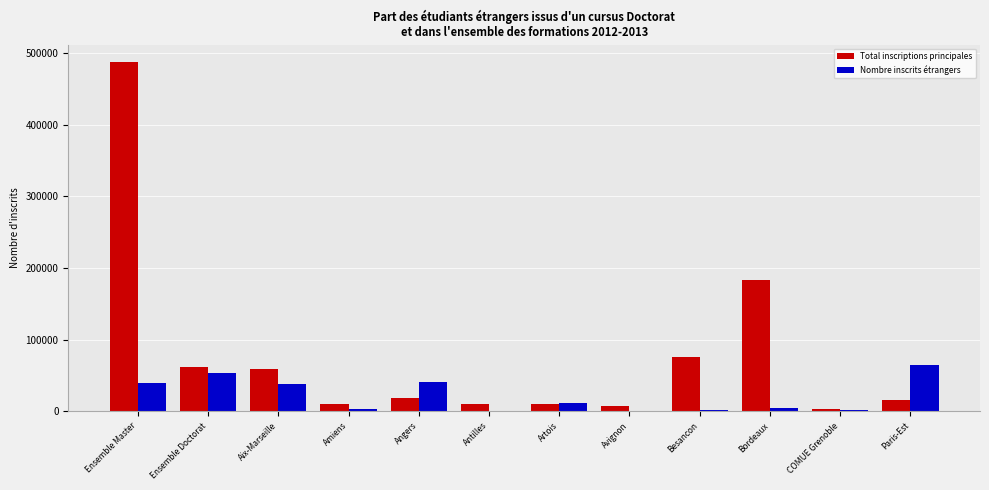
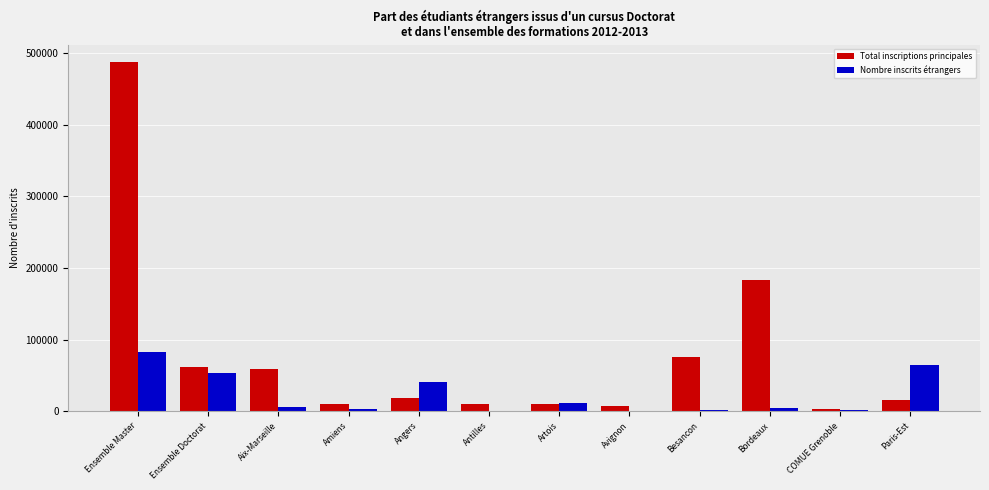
Nombre inscrits étrangers, Ensemble Master: 40000 -> 80000
Nombre inscrits étrangers, Aix-Marseille: 40000 -> 10000
